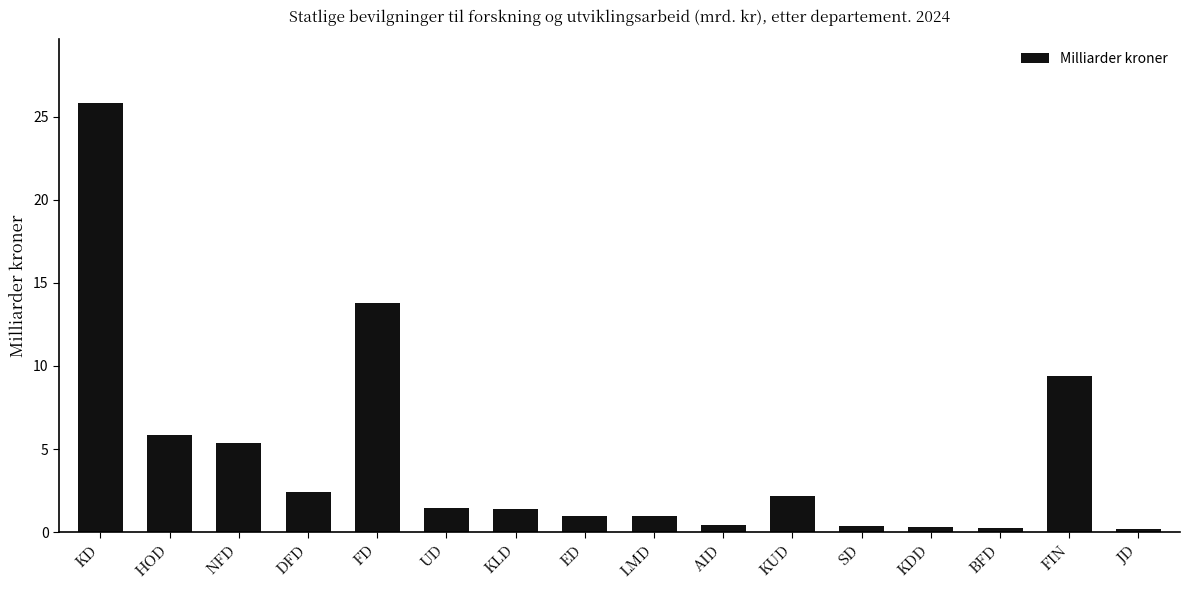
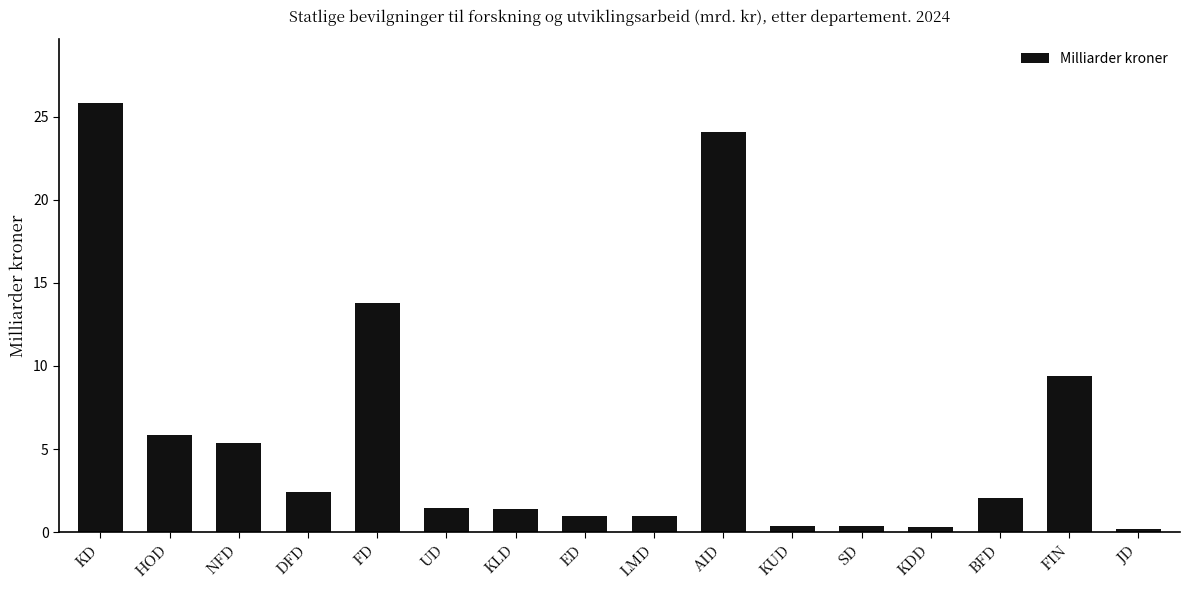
AID: 0.4 -> 24.1
KUD: 2.2 -> 0.4
BFD: 0.3 -> 2.1
